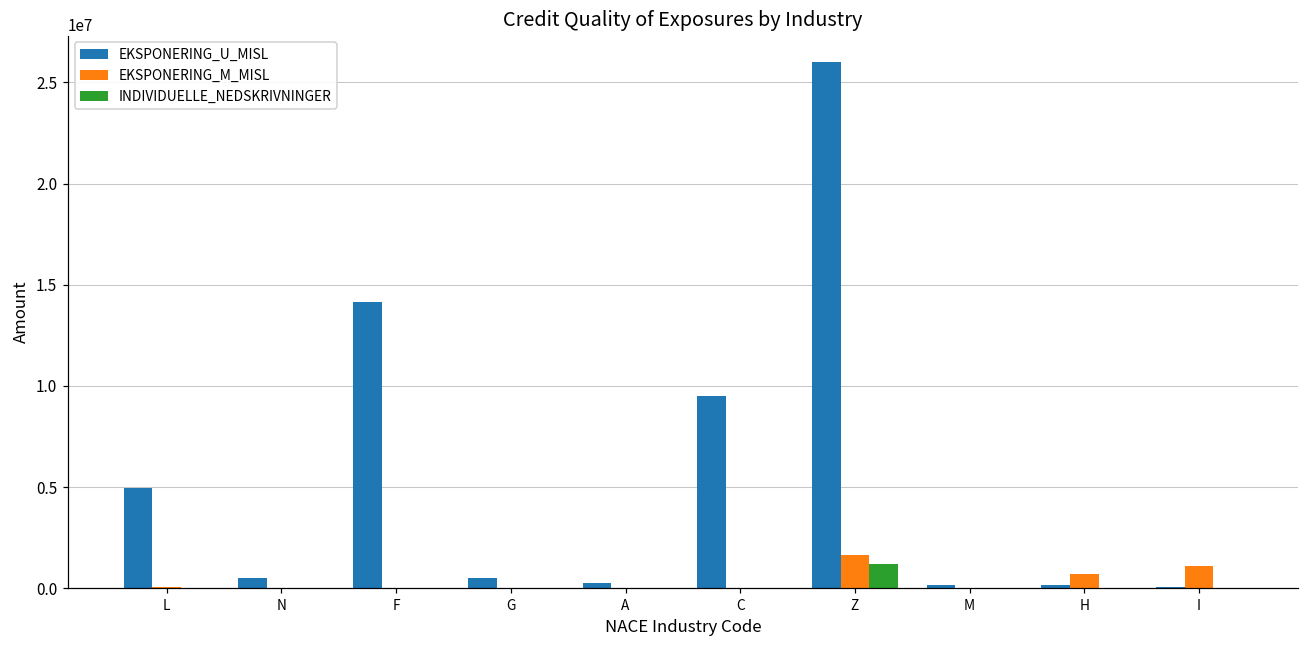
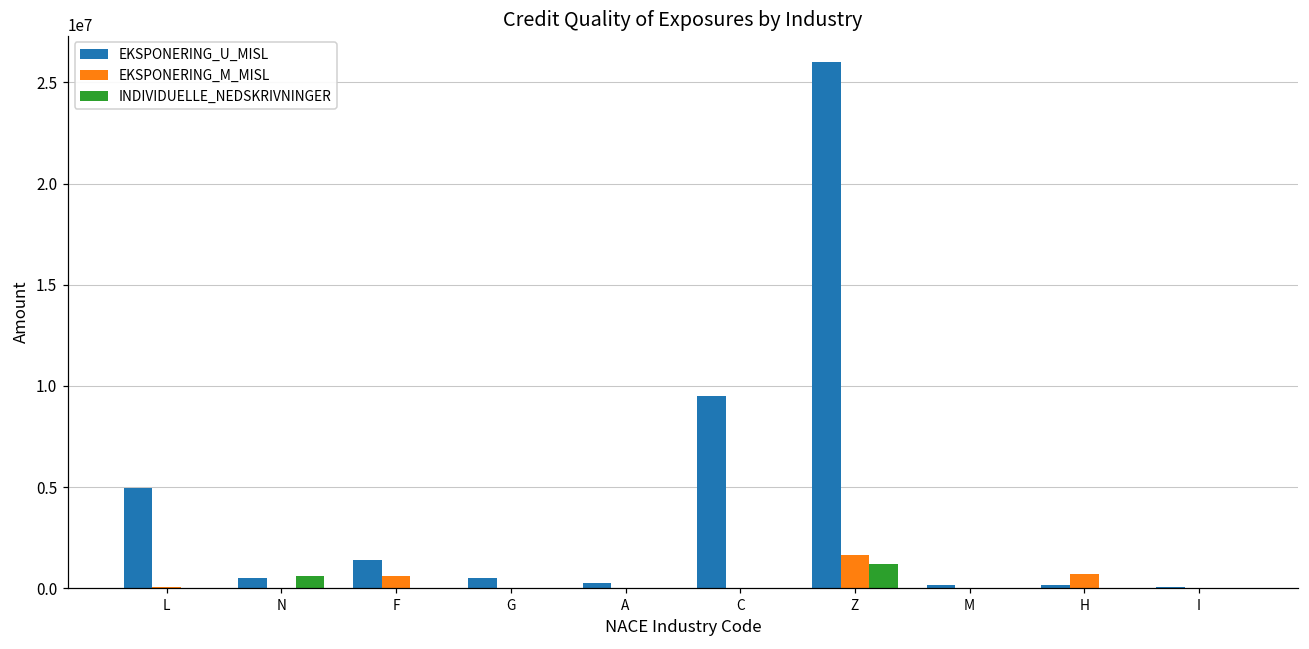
INDIVIDUELLE_NEDSKRIVNINGER, N: 0 -> 600000
EKSPONERING_U_MISL, F: 14100000 -> 1400000
EKSPONERING_M_MISL, F: 0 -> 600000
EKSPONERING_M_MISL, I: 1100000 -> 0
